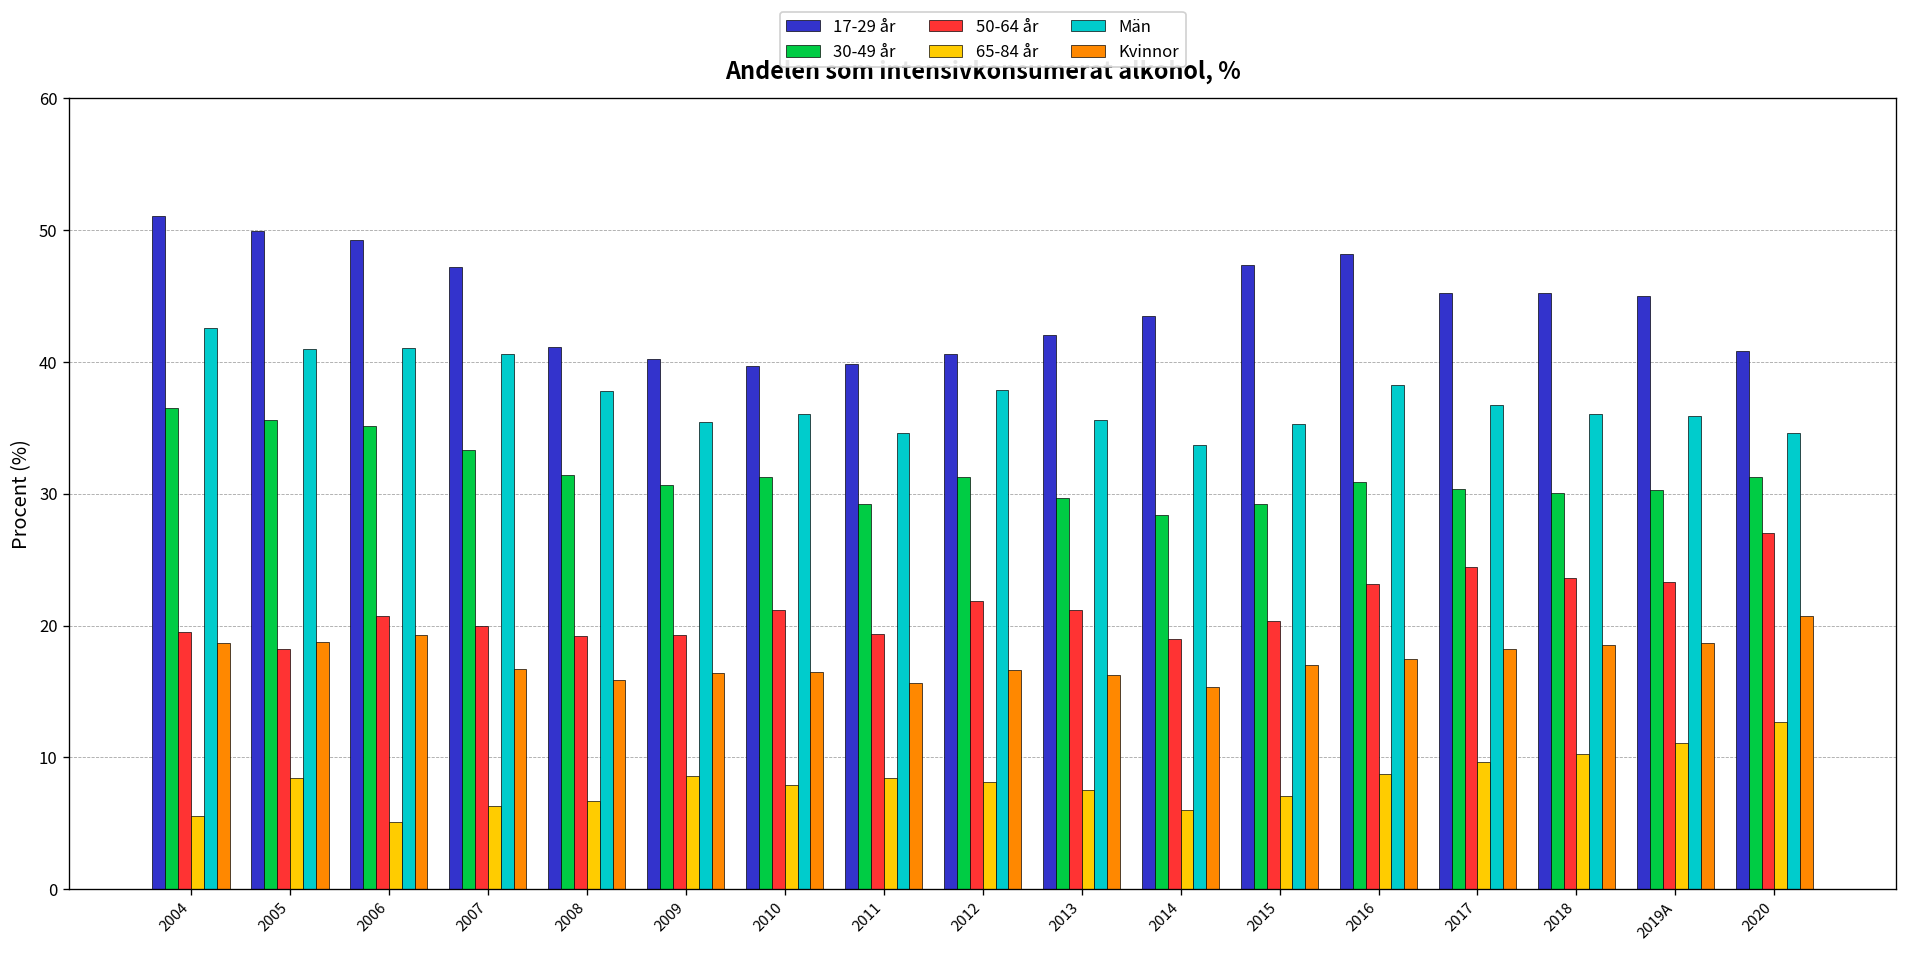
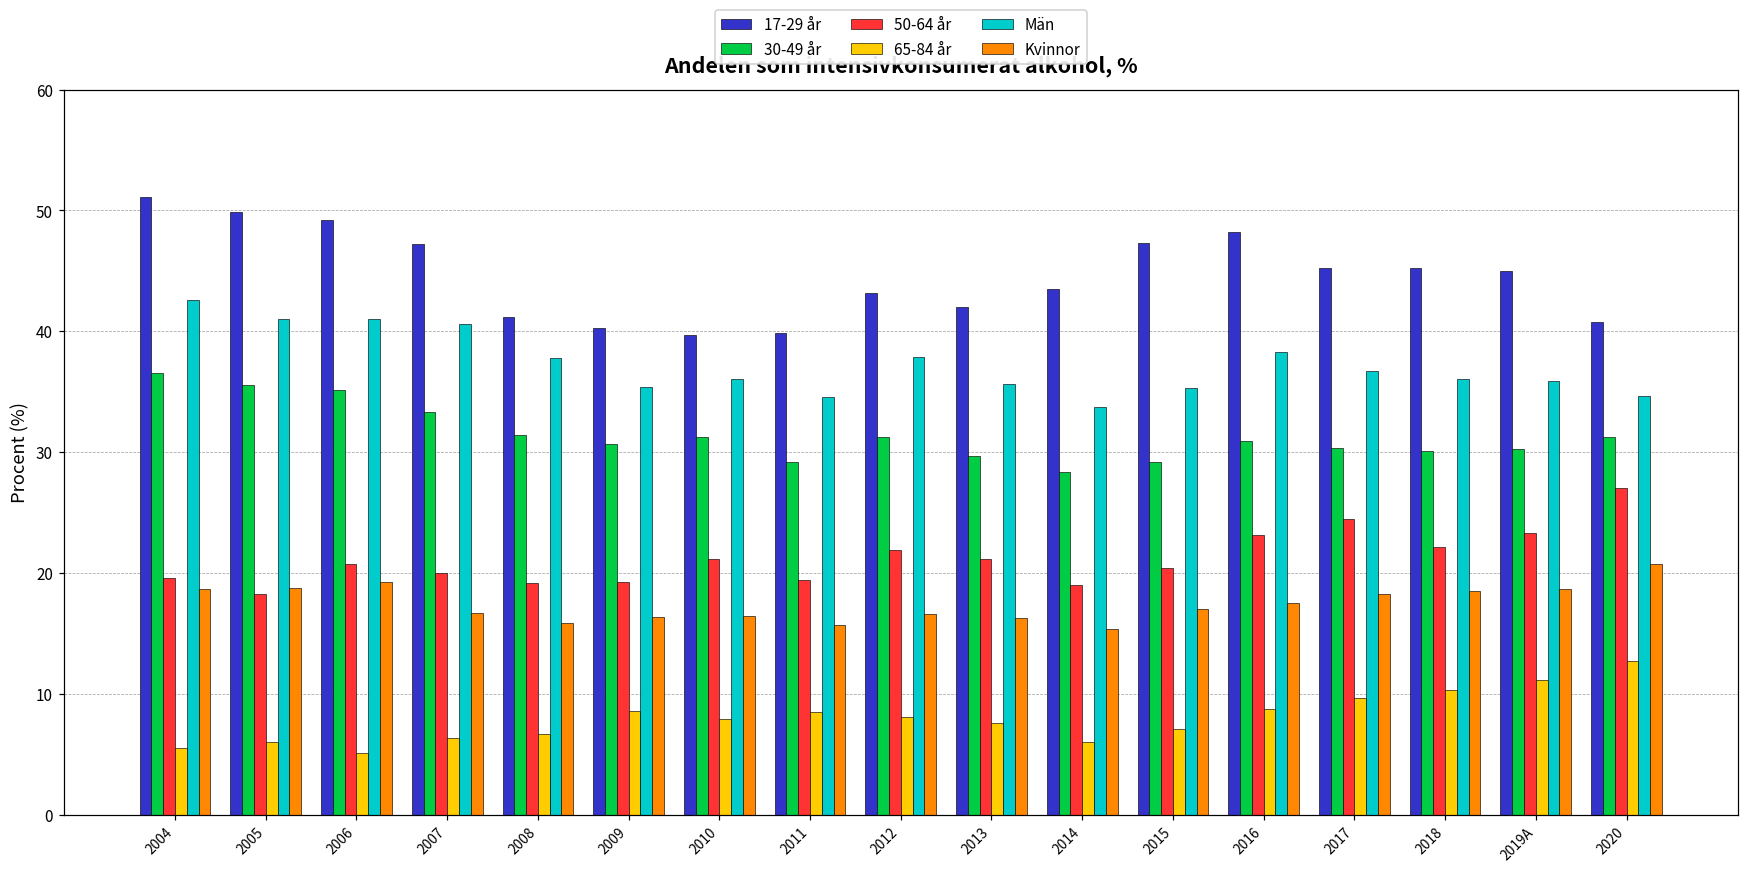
65-84 år, 2005: 8.4 -> 6.0
17-29 år, 2012: 40.6 -> 43.1
50-64 år, 2018: 23.6 -> 22.1
